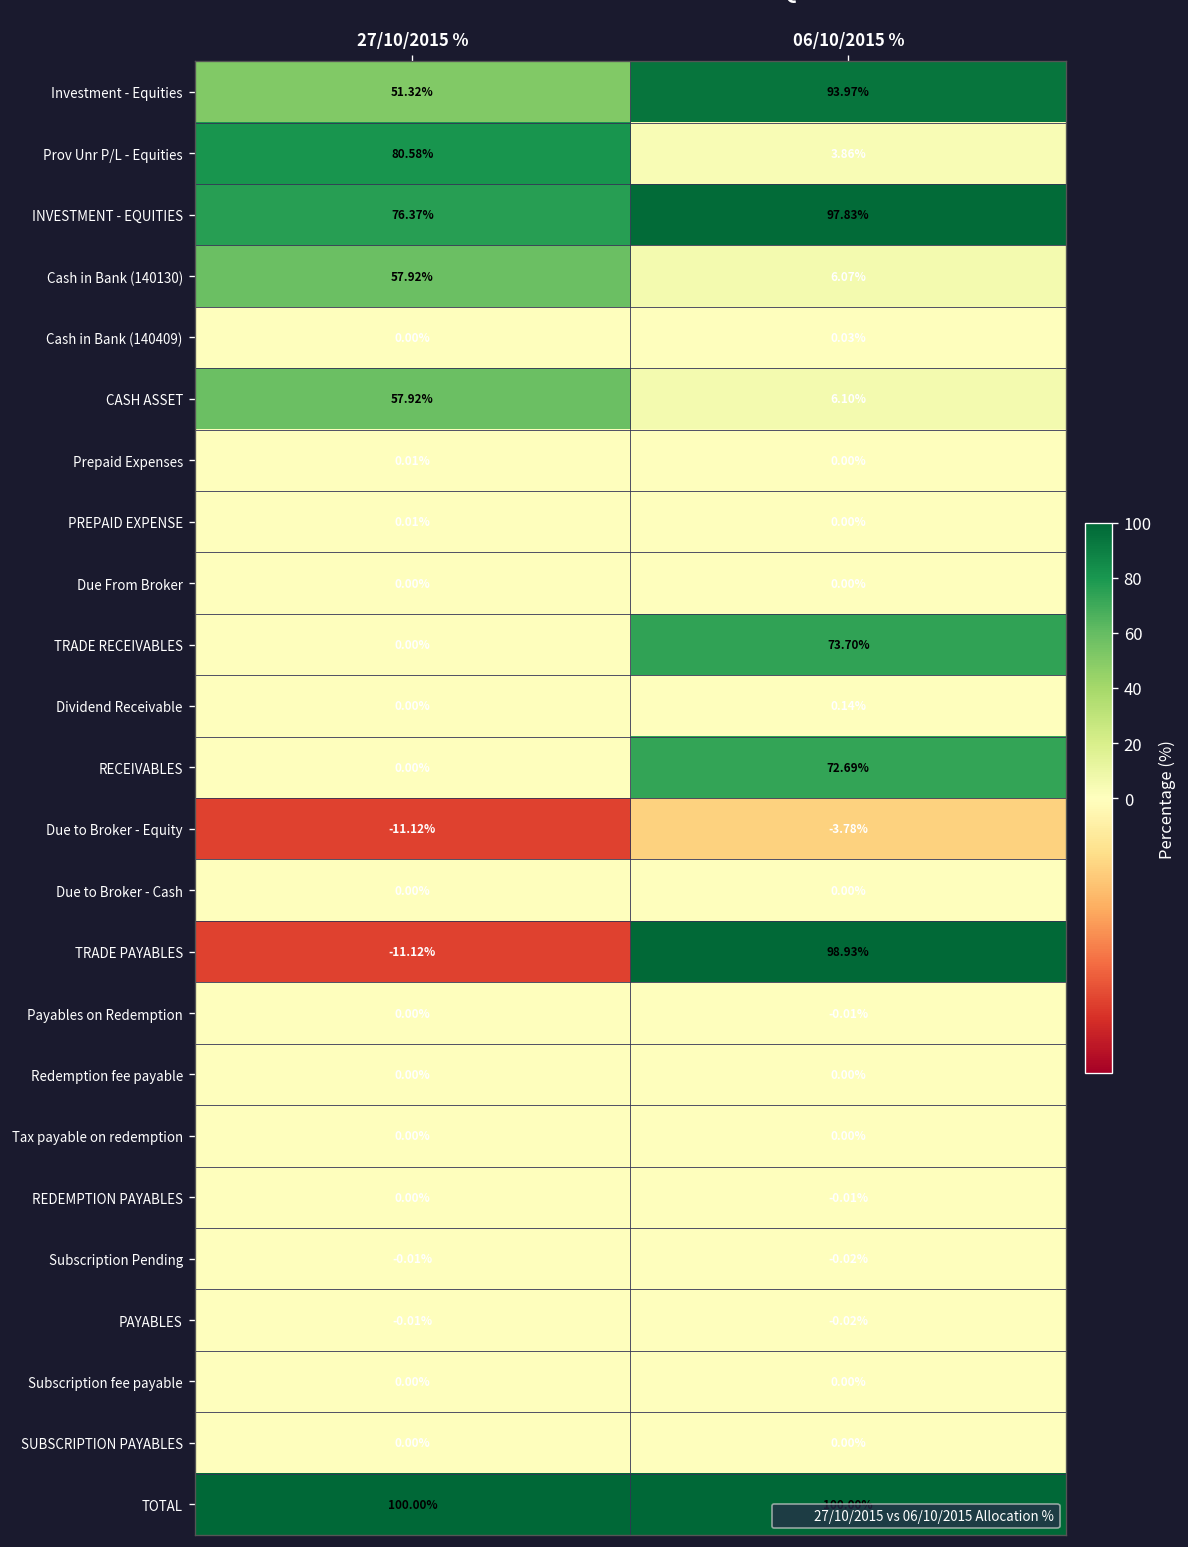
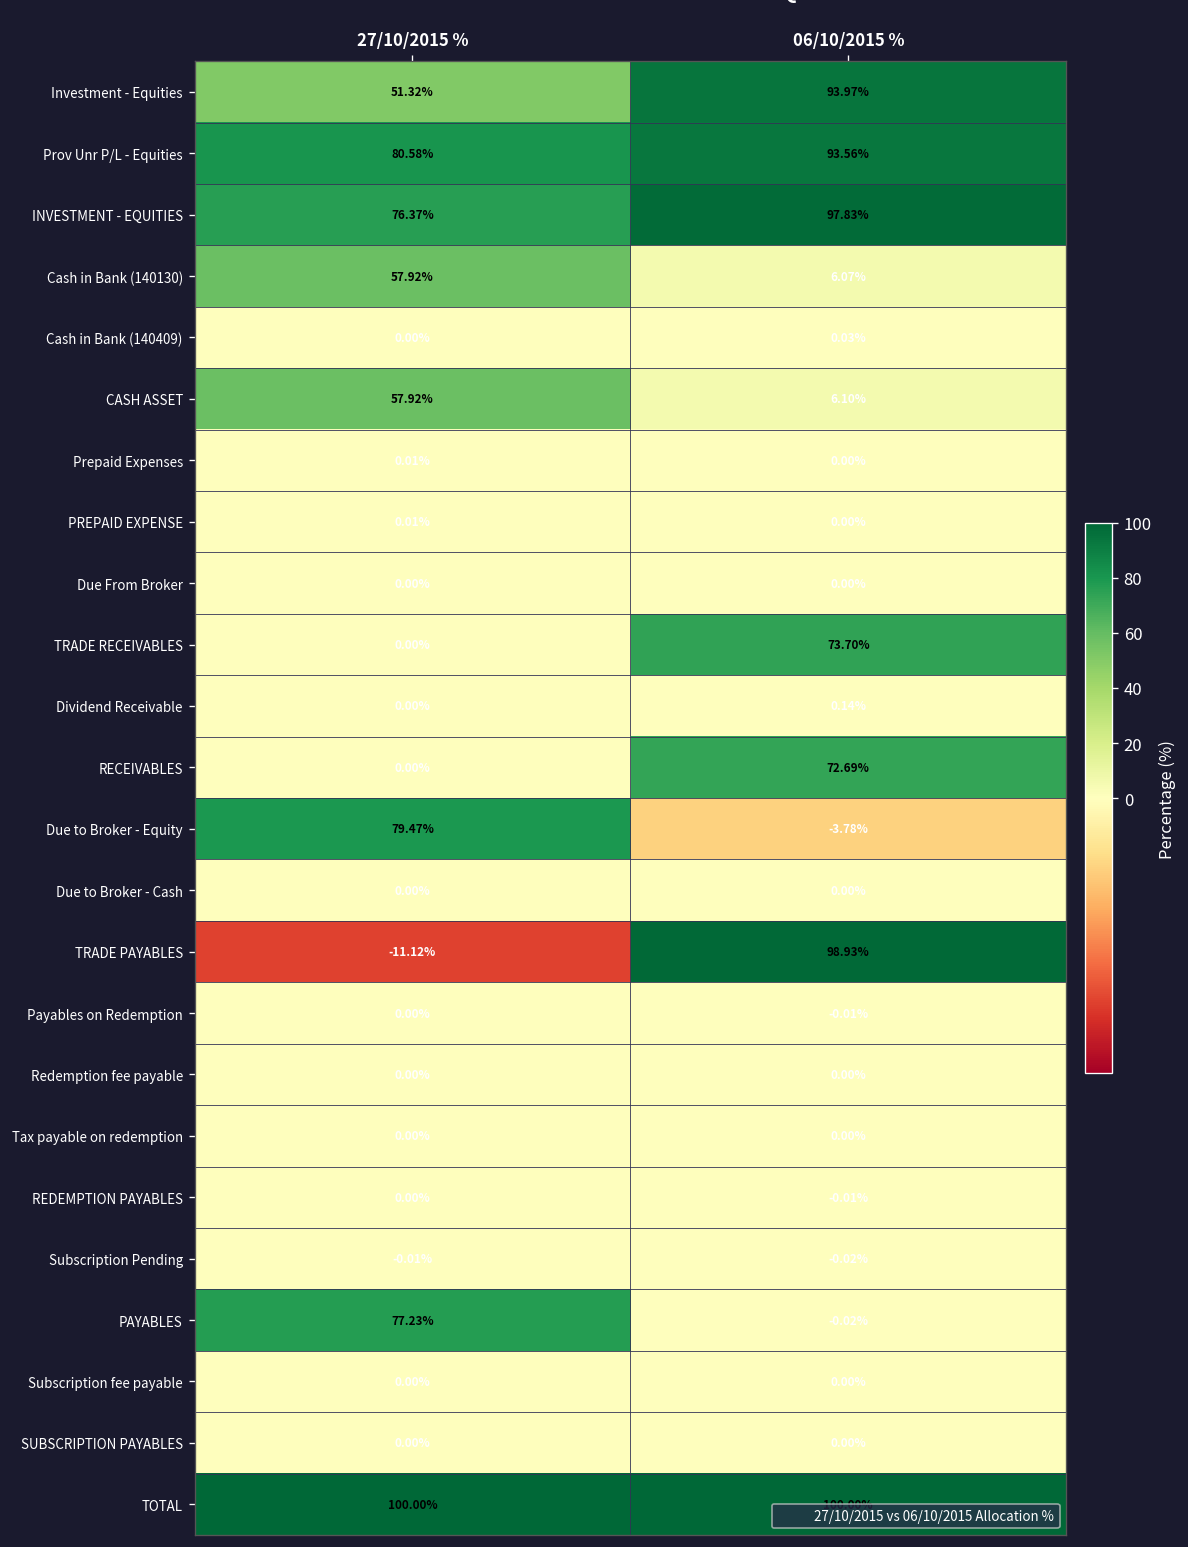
Prov Unr P/L - Equities, 06/10/2015 %: 3.86% -> 93.56%
Due to Broker - Equity, 27/10/2015 %: -11.12% -> 79.47%
PAYABLES, 27/10/2015 %: -0.01% -> 77.23%
